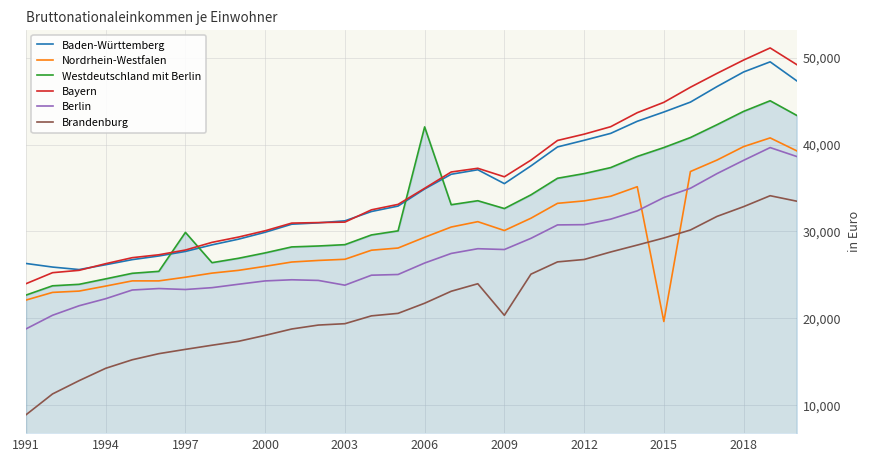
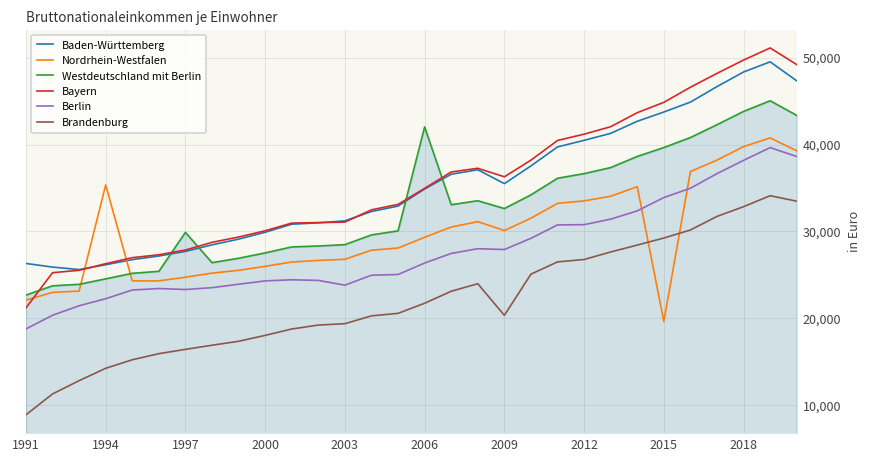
Bayern, 1991: 24,000 -> 21,000
Nordrhein-Westfalen, 1994: 24,000 -> 35,000
